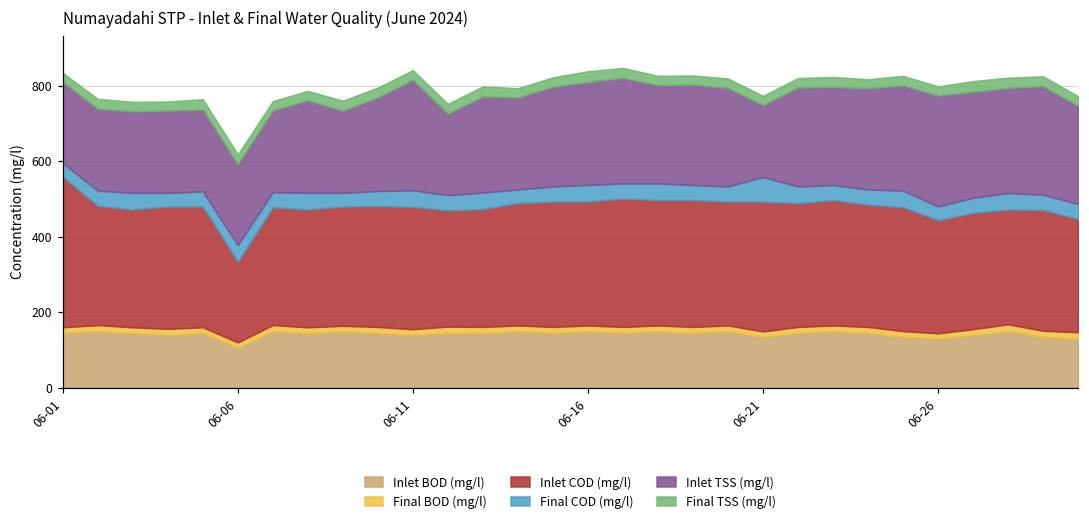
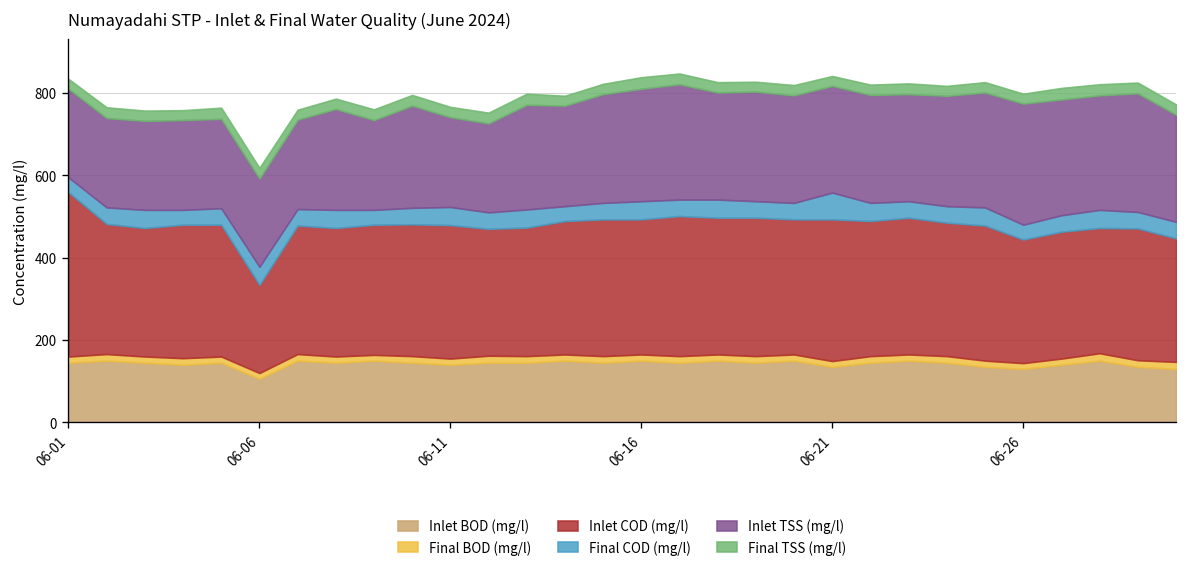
Inlet TSS (mg/l), 06-11: 290 -> 220
Inlet TSS (mg/l), 06-21: 190 -> 260
